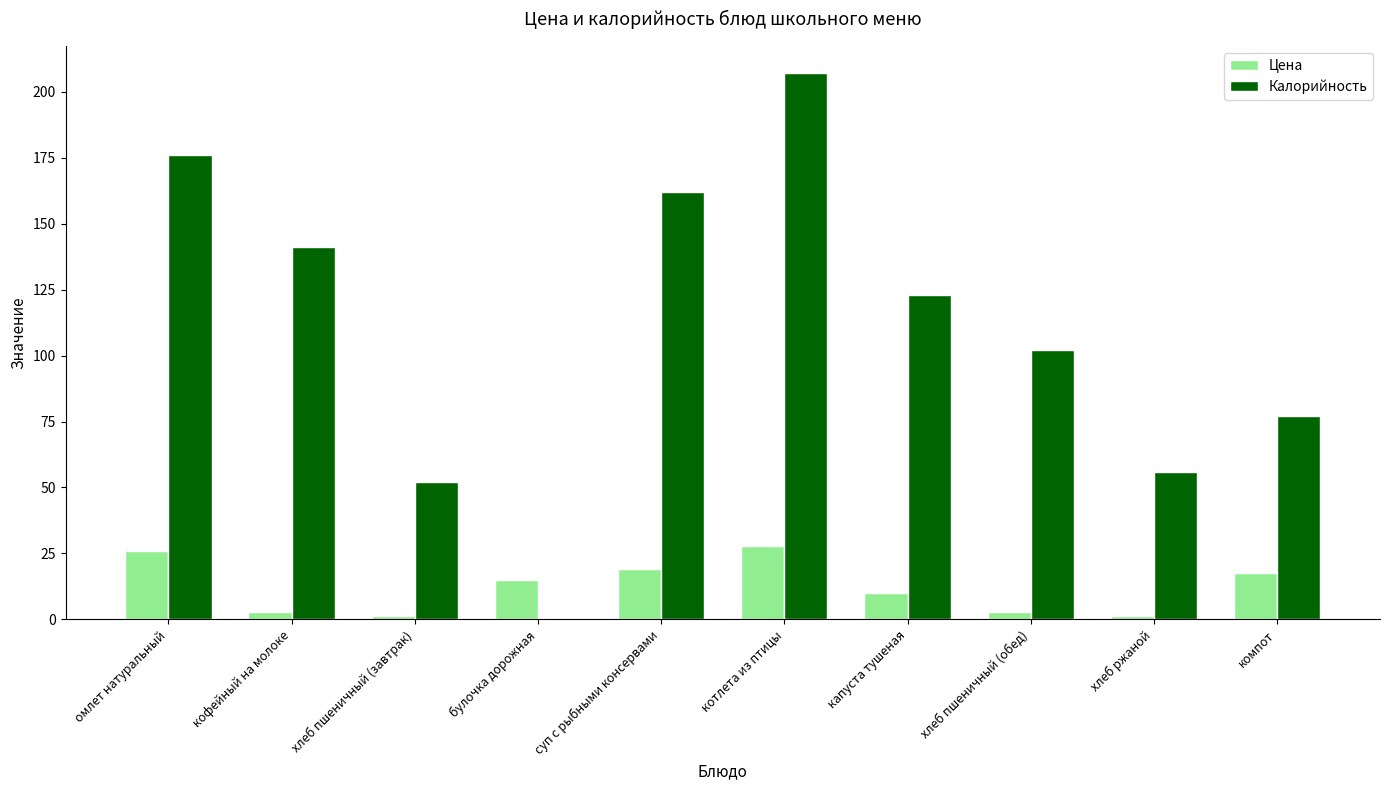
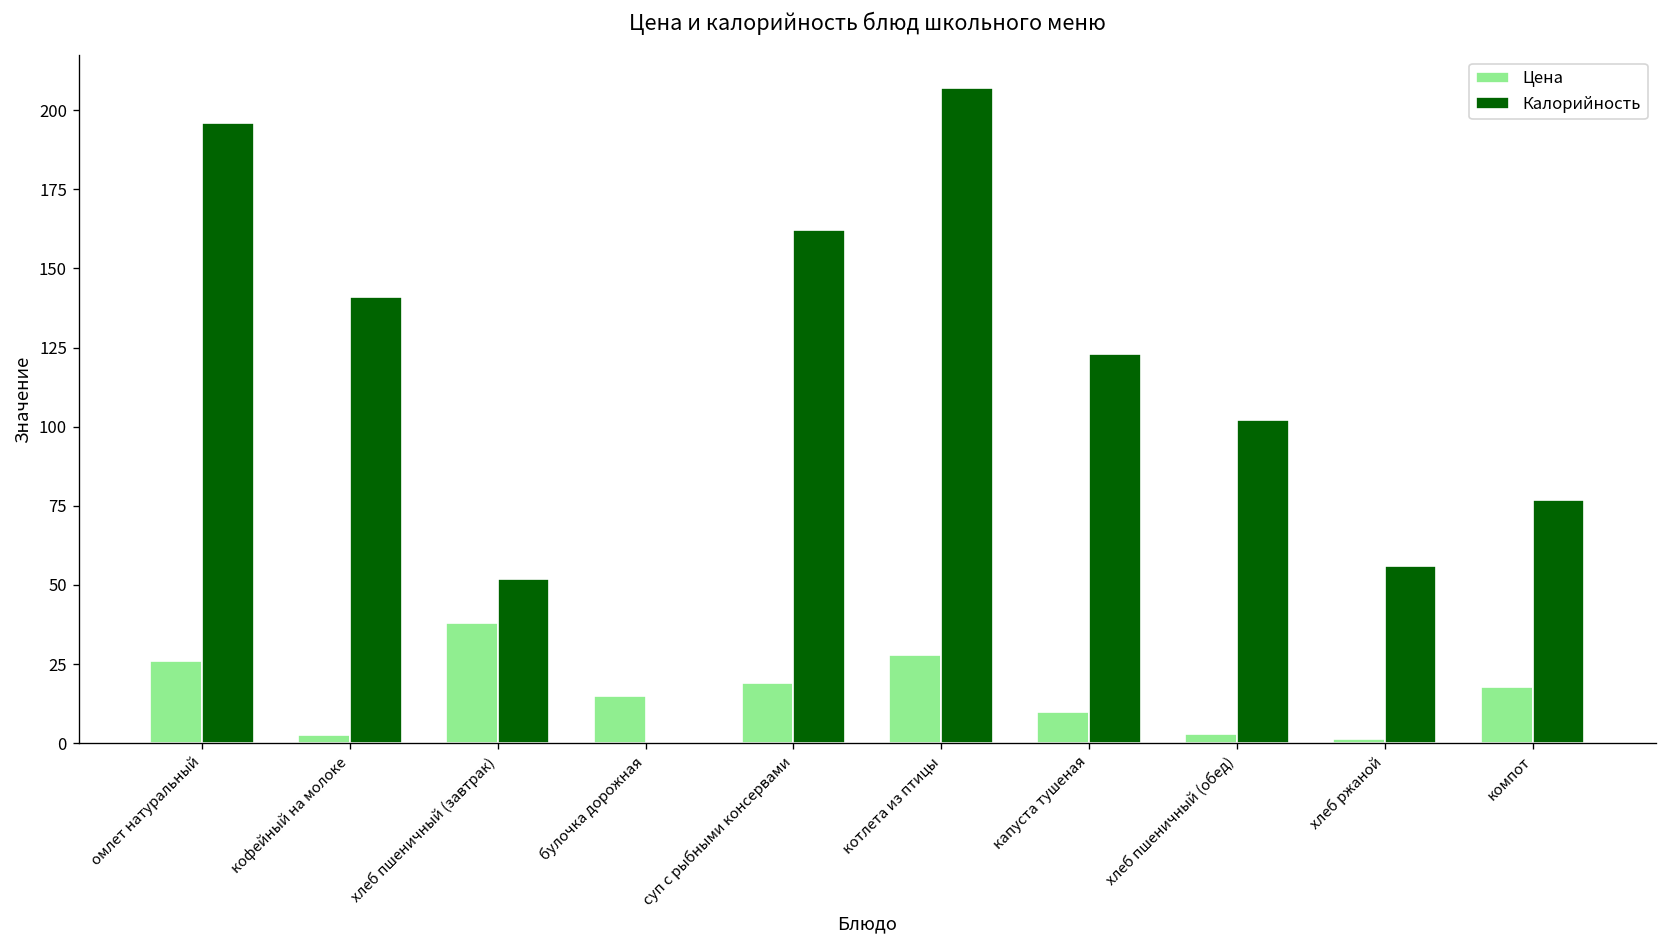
Калорийность, омлет натуральный: 176 -> 196
Цена, хлеб пшеничный (завтрак): 1 -> 38
